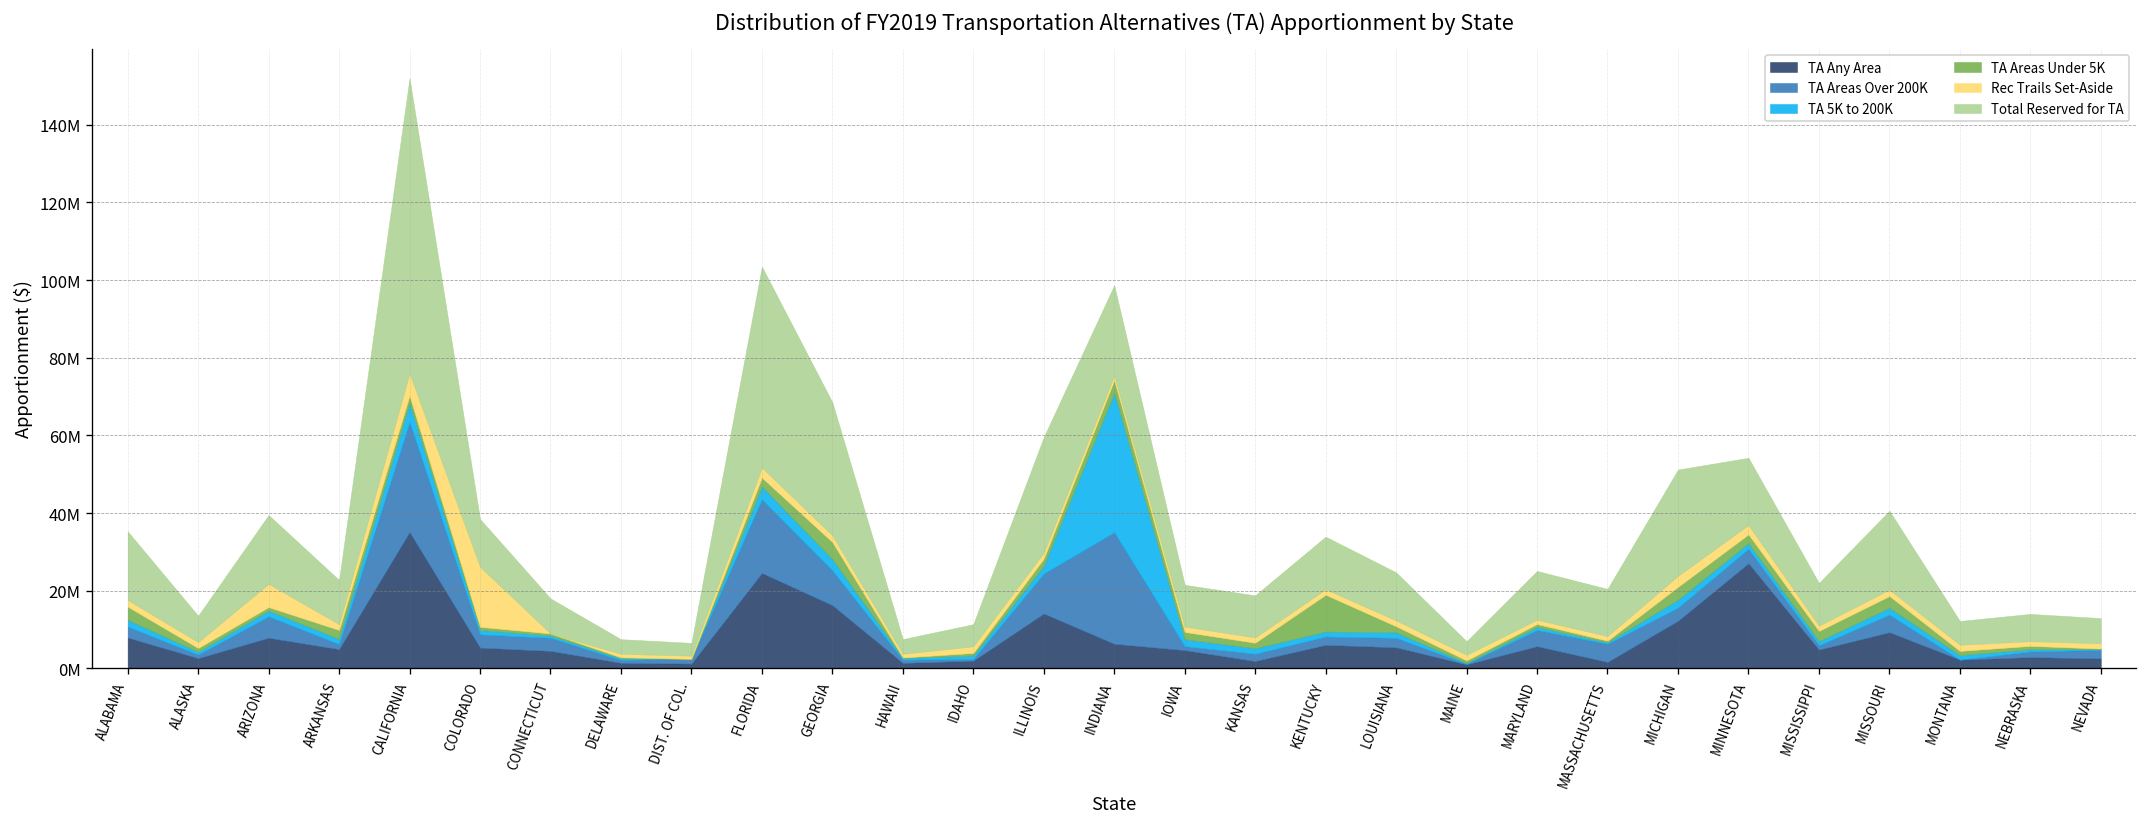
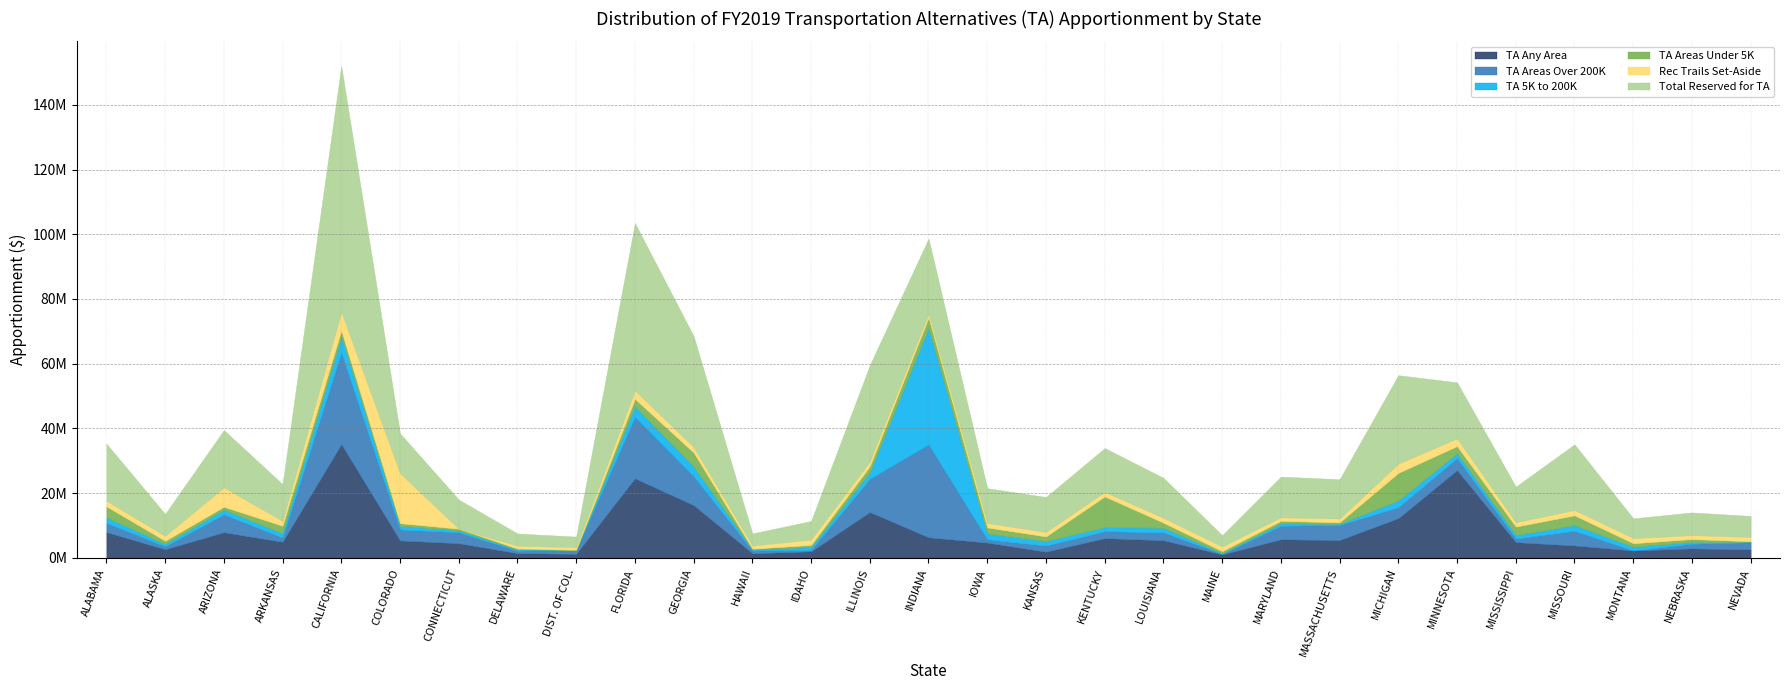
TA Any Area, MASSACHUSETTS: 2000000 -> 5000000
TA Areas Under 5K, MICHIGAN: 3000000 -> 9000000
TA Any Area, MISSOURI: 9000000 -> 4000000
